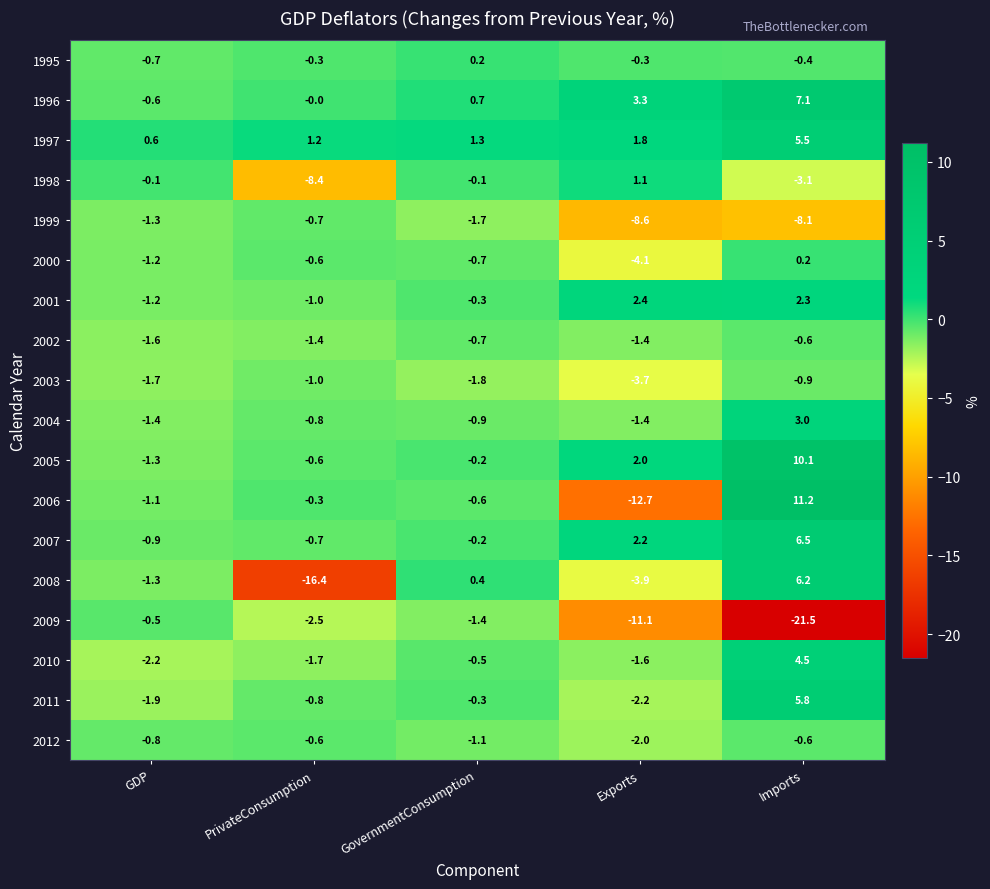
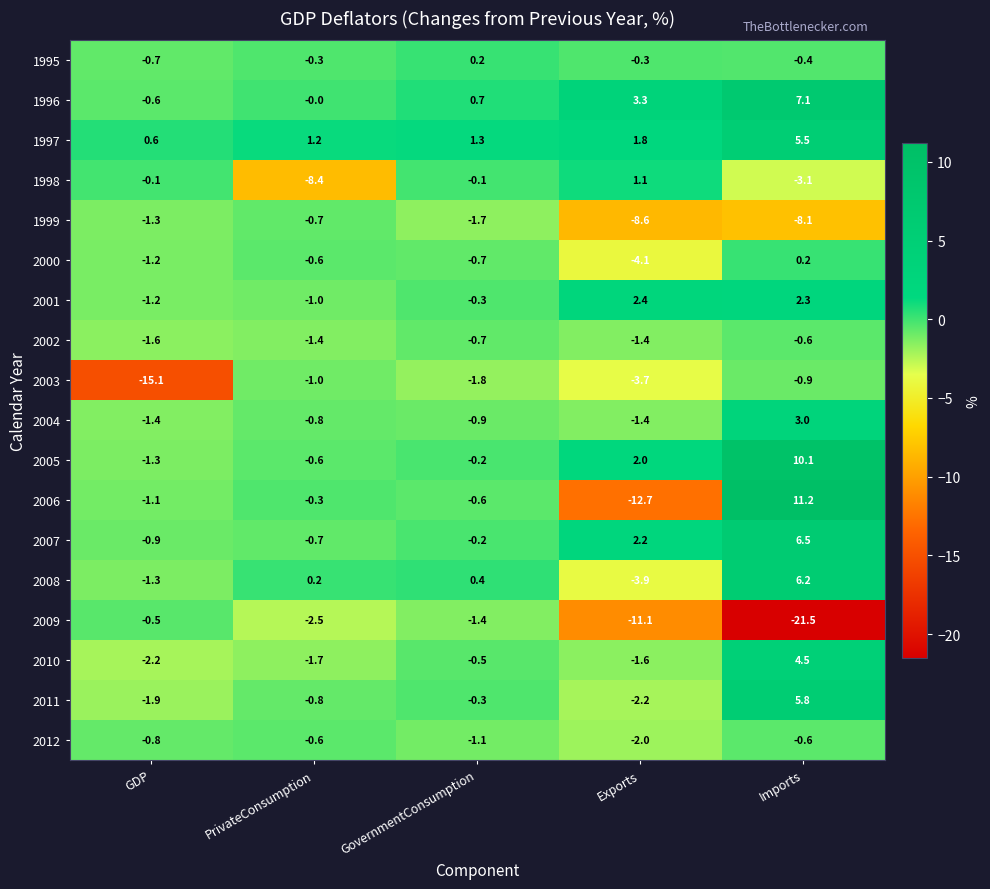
2003, GDP: -1.7 -> -15.1
2008, PrivateConsumption: -16.4 -> 0.2
